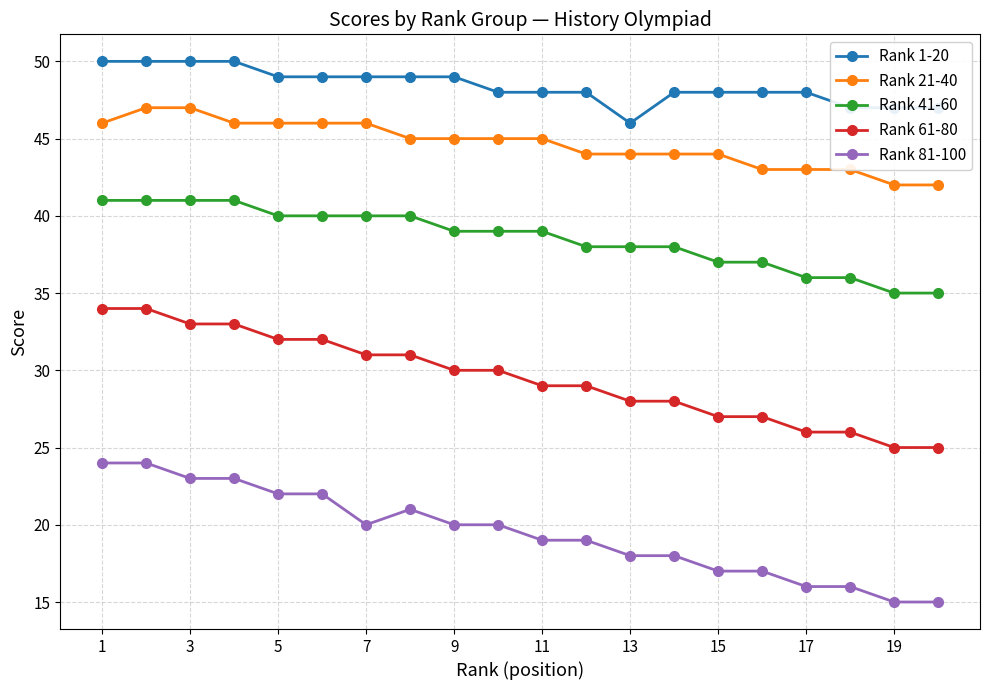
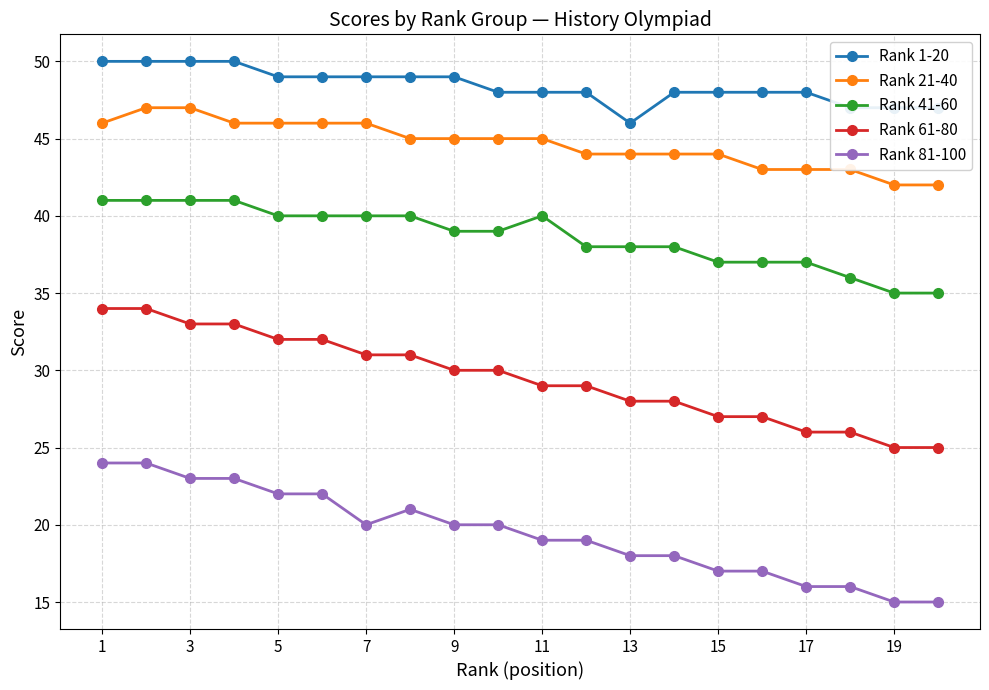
Rank 41-60, 11: 39 -> 40
Rank 41-60, 17: 36 -> 37
